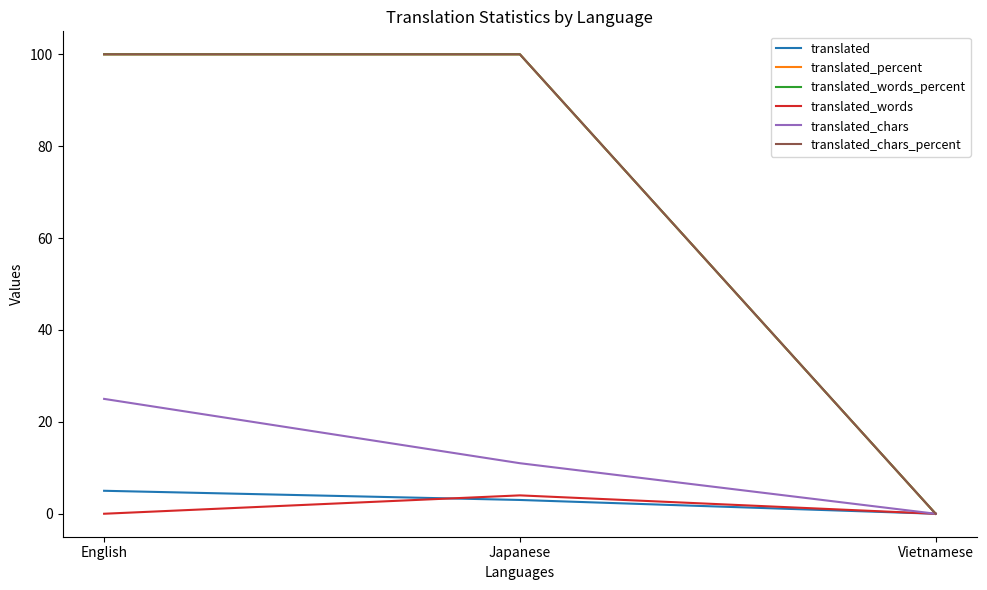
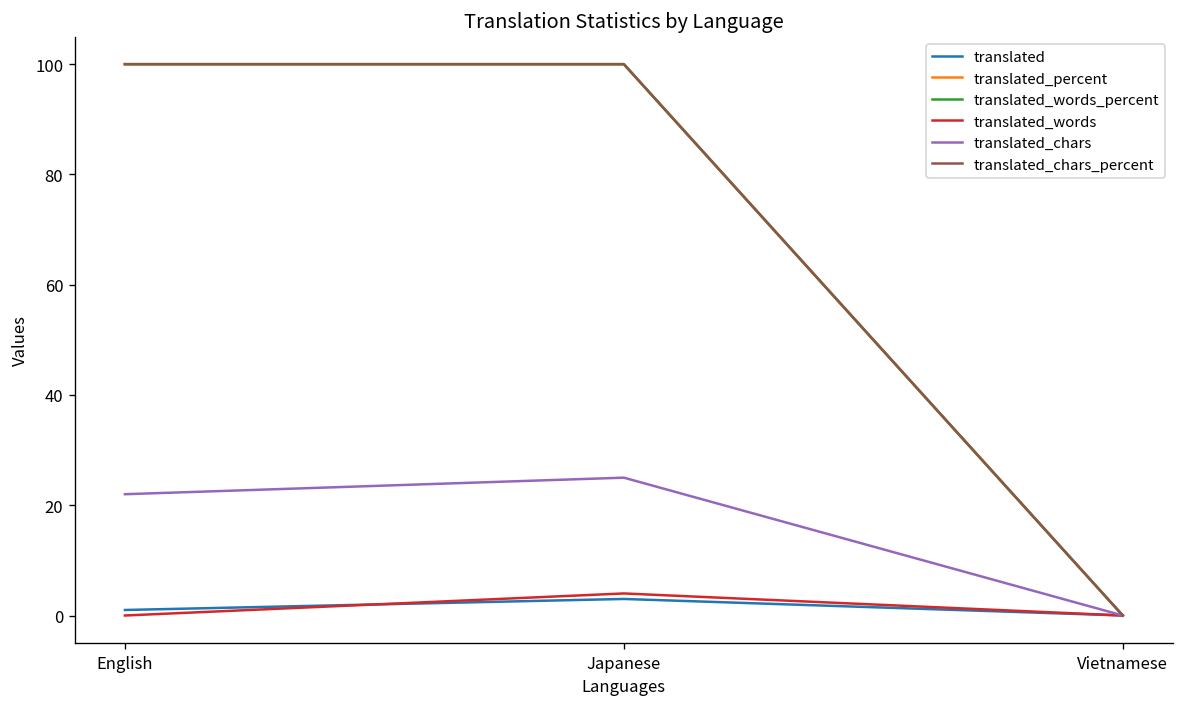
translated, English: 5 -> 1
translated_chars, English: 25 -> 22
translated_chars, Japanese: 11 -> 25
